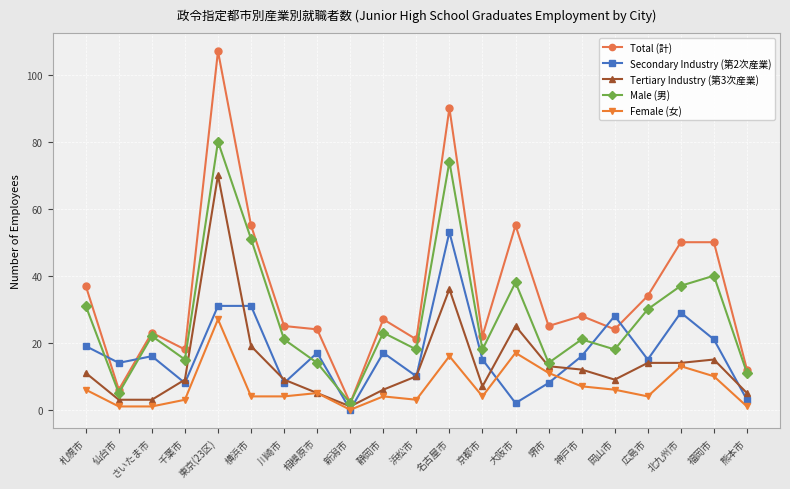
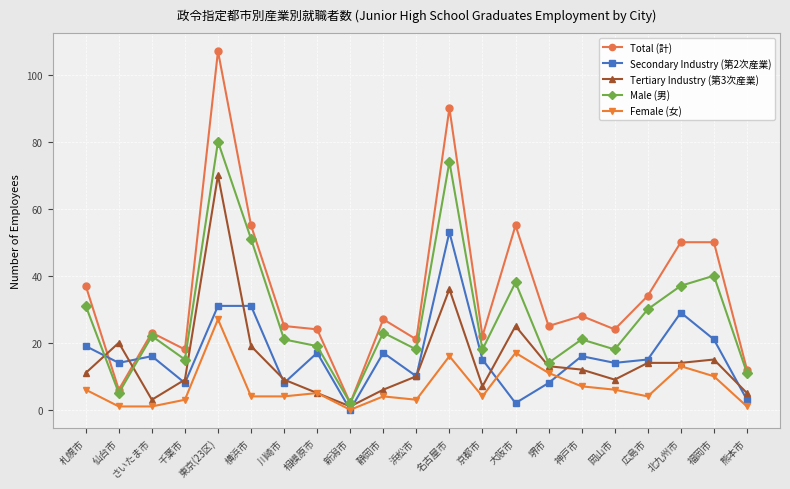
Tertiary Industry (第3次産業), 仙台市: 3 -> 20
Male (男), 相模原市: 14 -> 19
Secondary Industry (第2次産業), 岡山市: 28 -> 14
